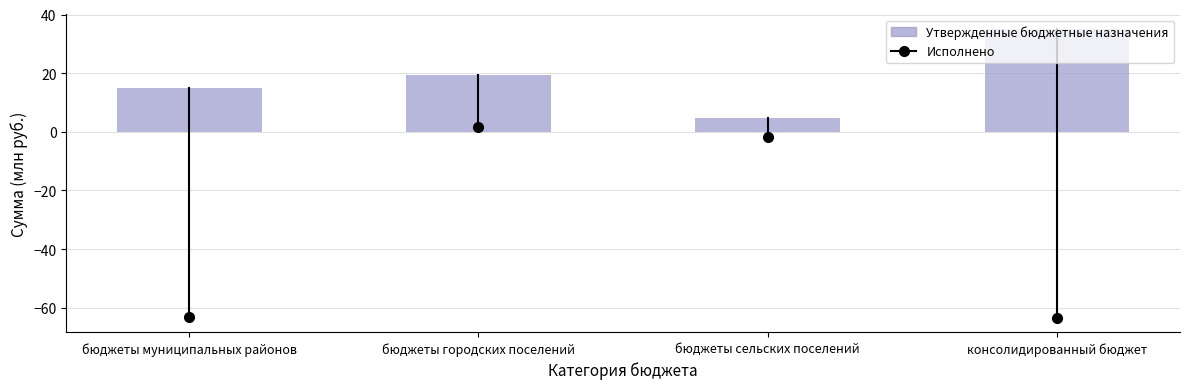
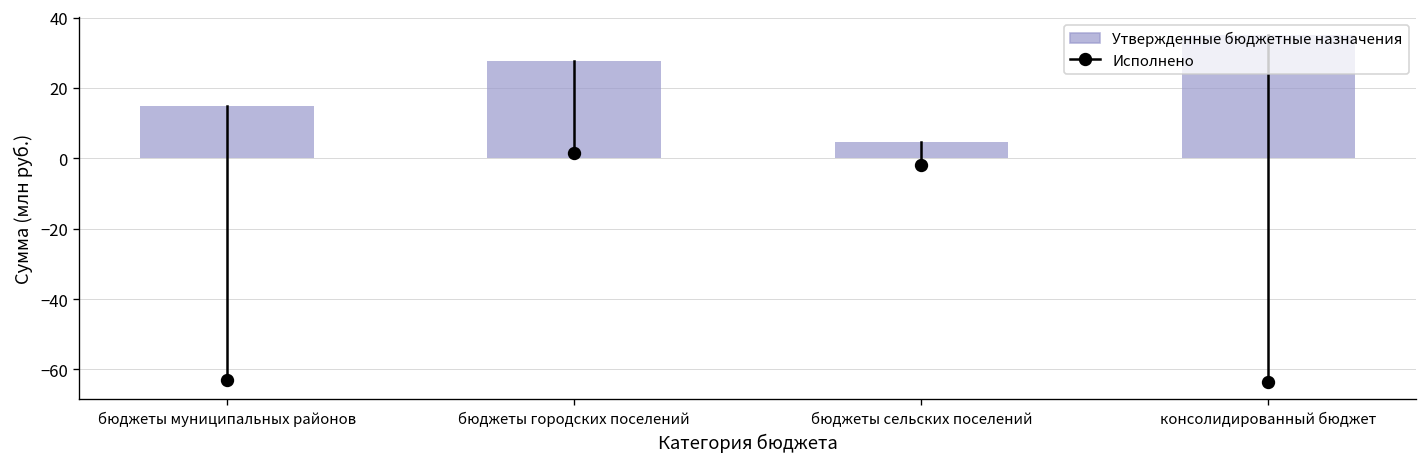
Утвержденные бюджетные назначения, бюджеты городских поселений: 19 -> 28
